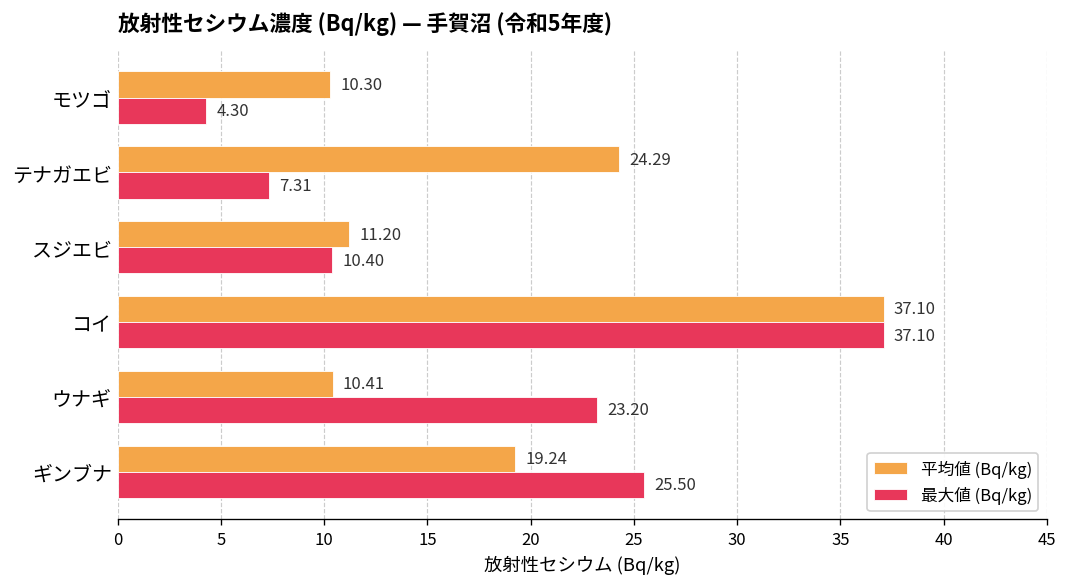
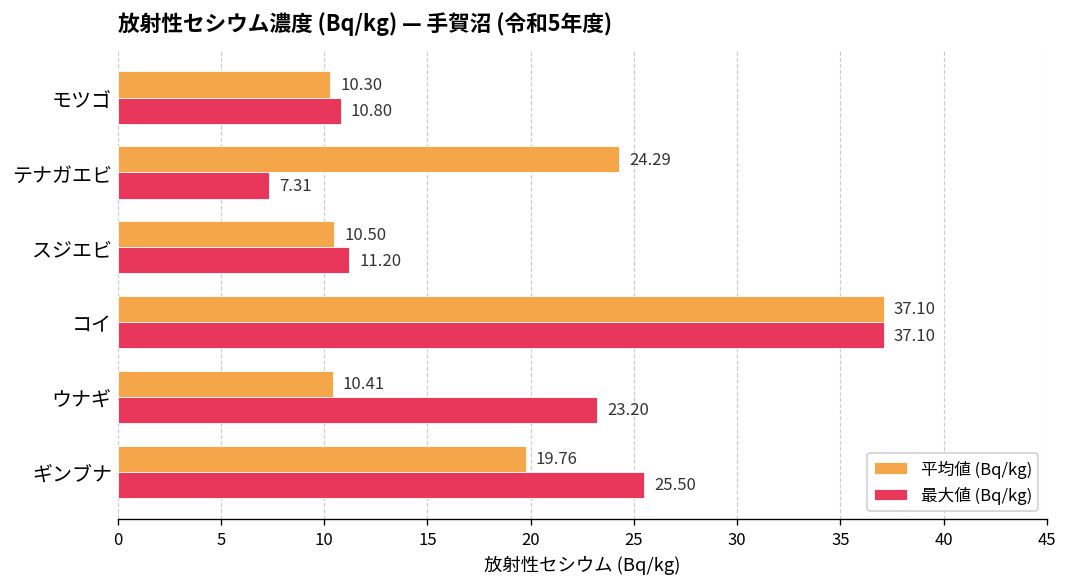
最大値 (Bq/kg), モツゴ: 4.30 -> 10.80
平均値 (Bq/kg), スジエビ: 11.20 -> 10.50
最大値 (Bq/kg), スジエビ: 10.40 -> 11.20
平均値 (Bq/kg), ギンブナ: 19.24 -> 19.76
